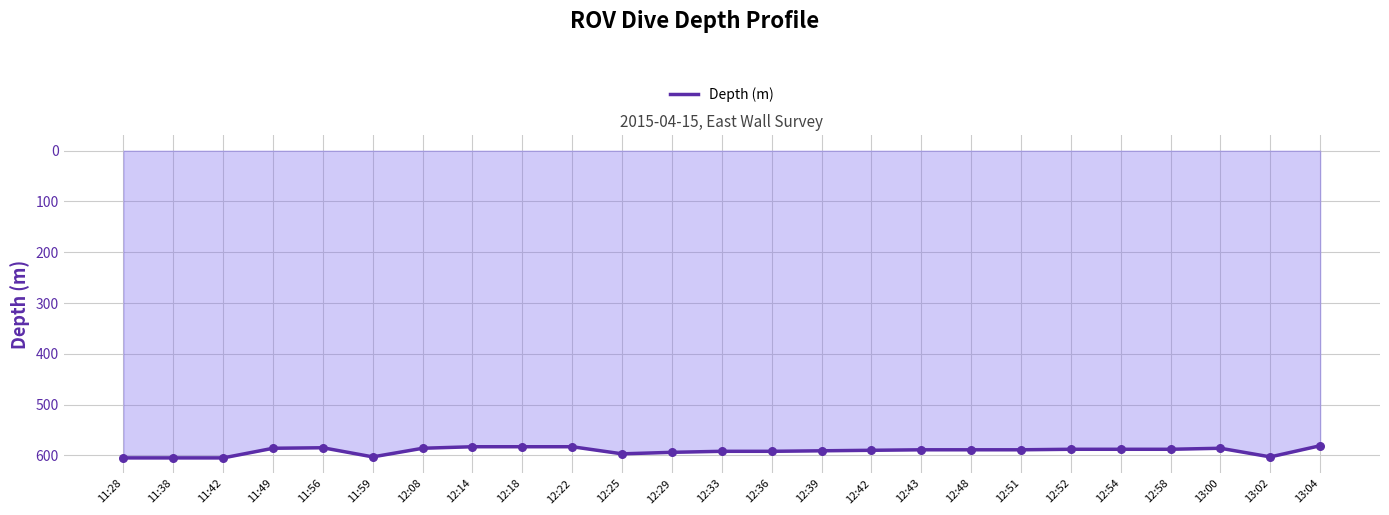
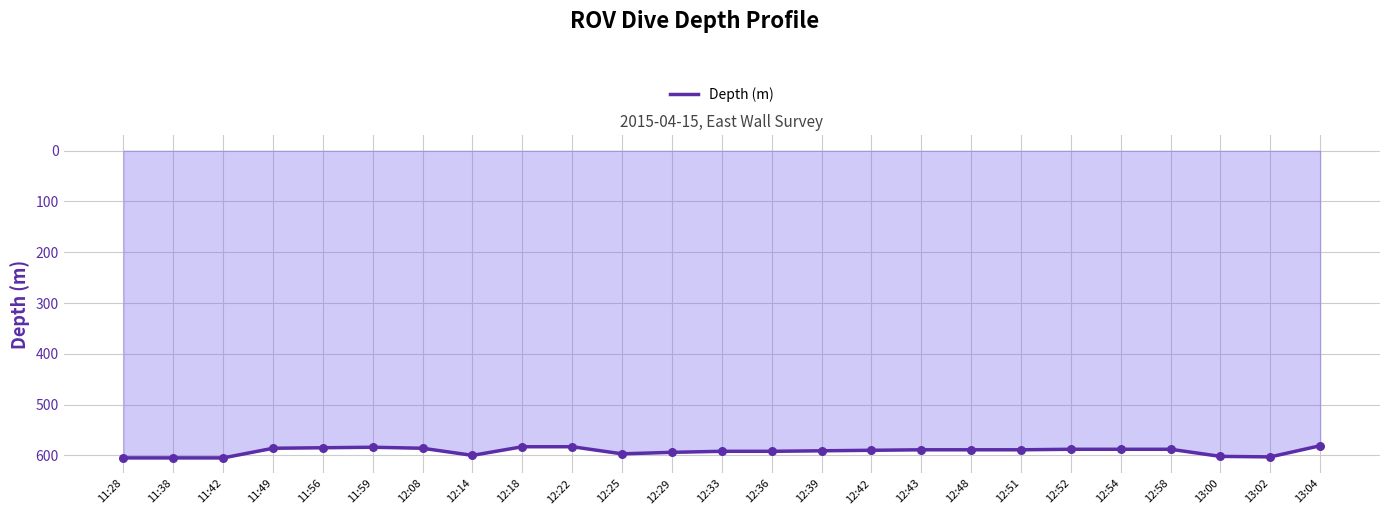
11:59: 600 -> 580
12:14: 580 -> 600
13:00: 590 -> 600
